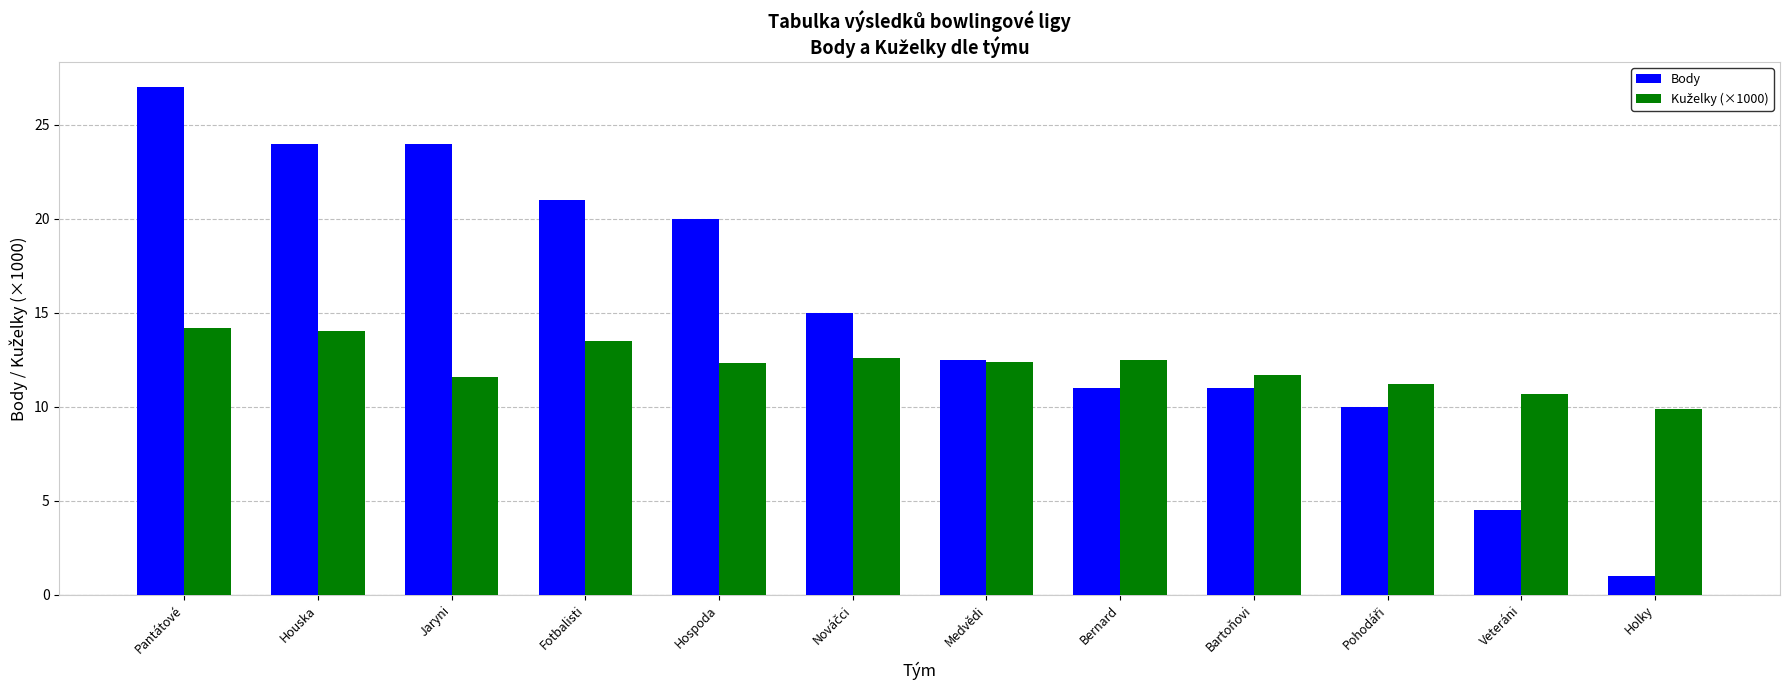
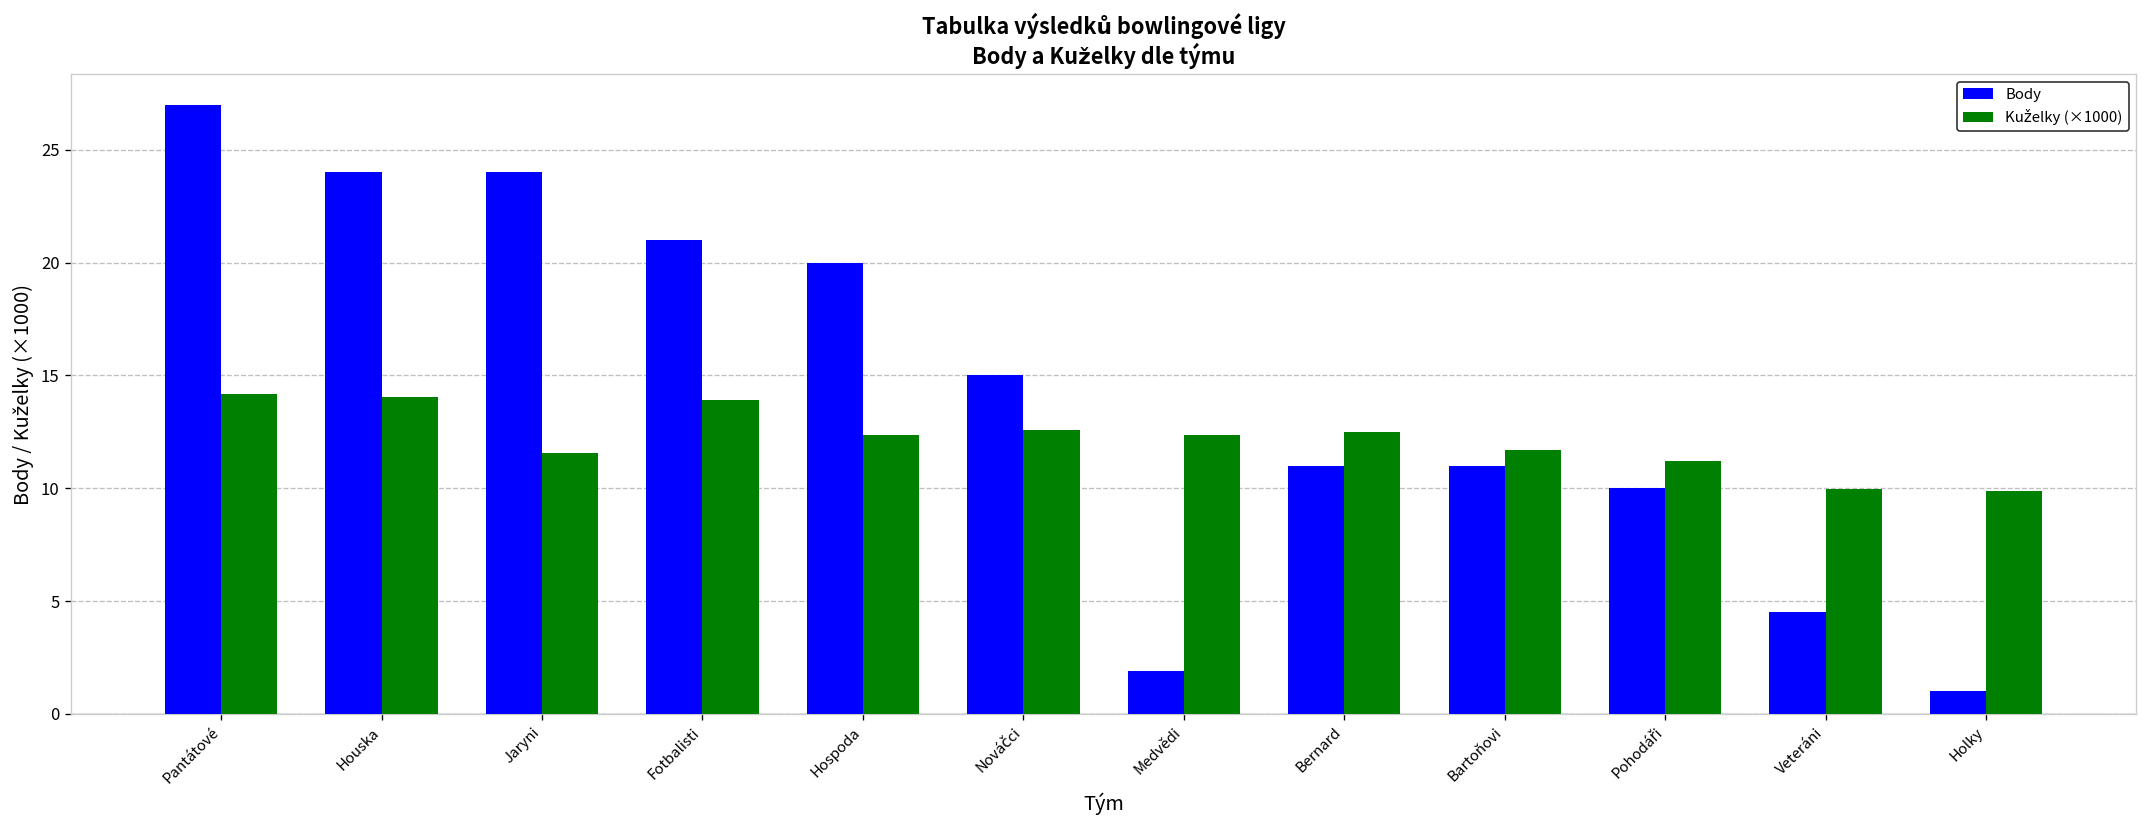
Kuželky (×1000), Fotbalisti: 13.5 -> 13.9
Body, Medvědi: 12.5 -> 1.9
Kuželky (×1000), Veteráni: 10.7 -> 9.9
